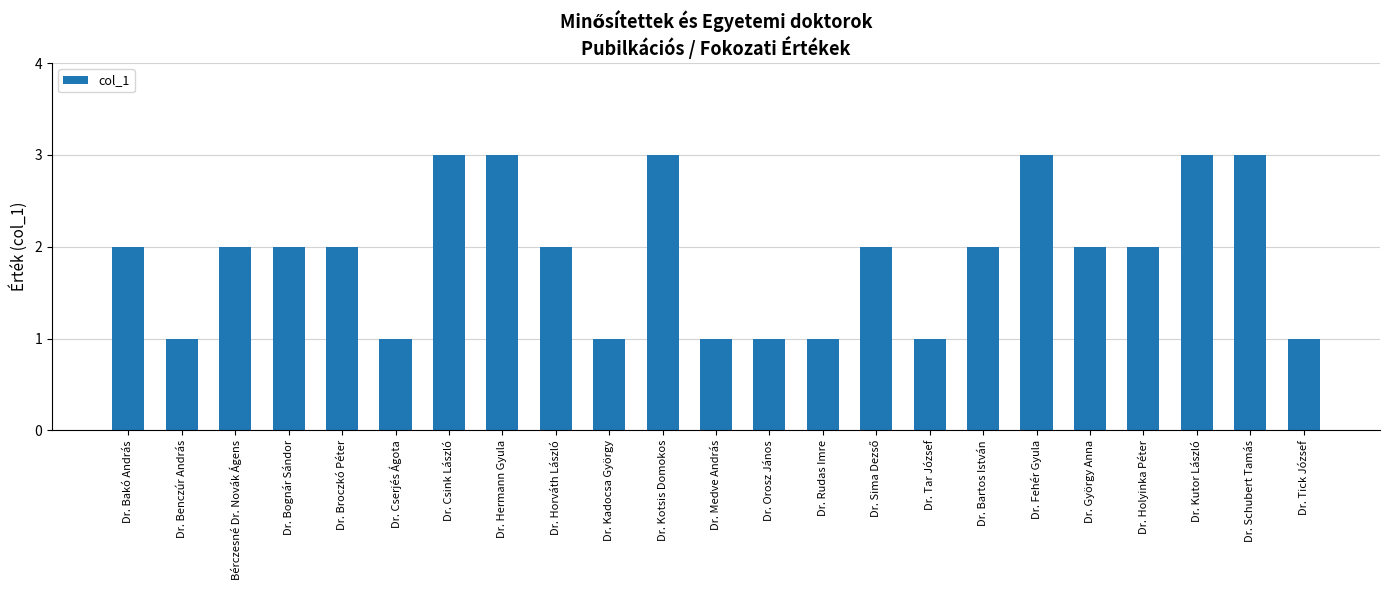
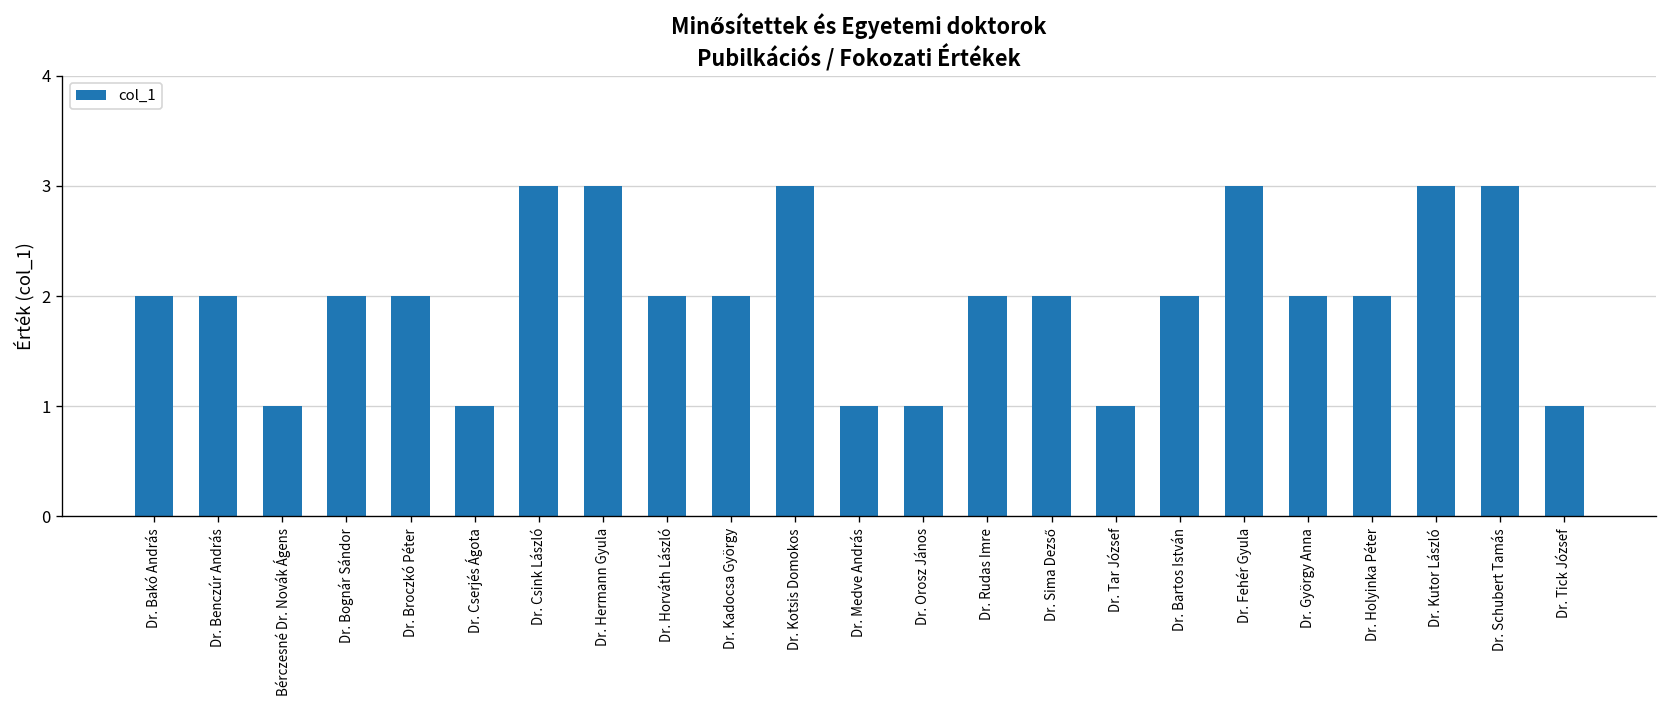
Dr. Benczúr András: 1 -> 2
Bérczesné Dr. Novák Ágens: 2 -> 1
Dr. Kadocsa György: 1 -> 2
Dr. Rudas Imre: 1 -> 2
